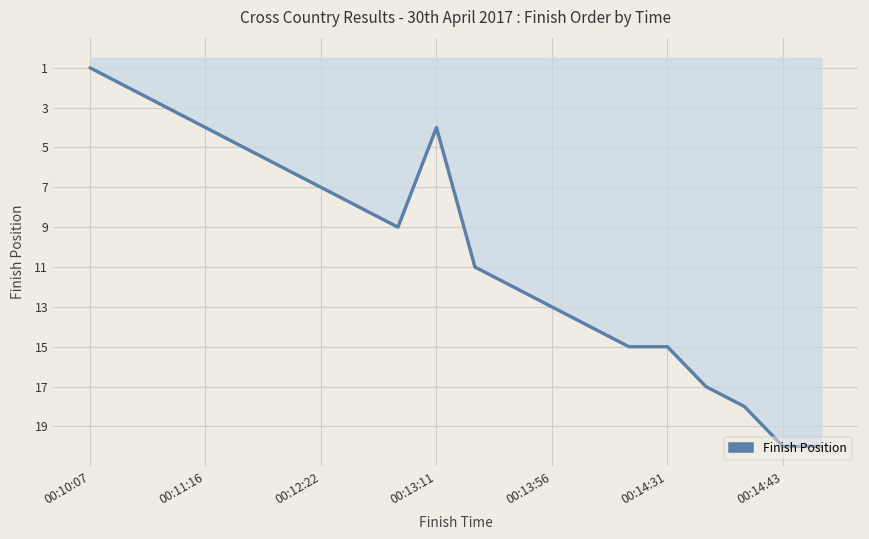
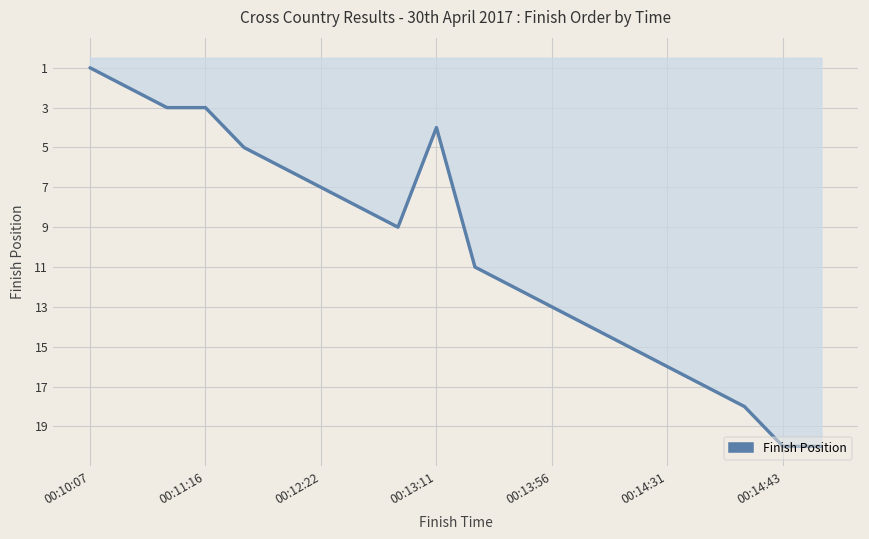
00:11:16: 4 -> 3
00:14:31: 15 -> 16
